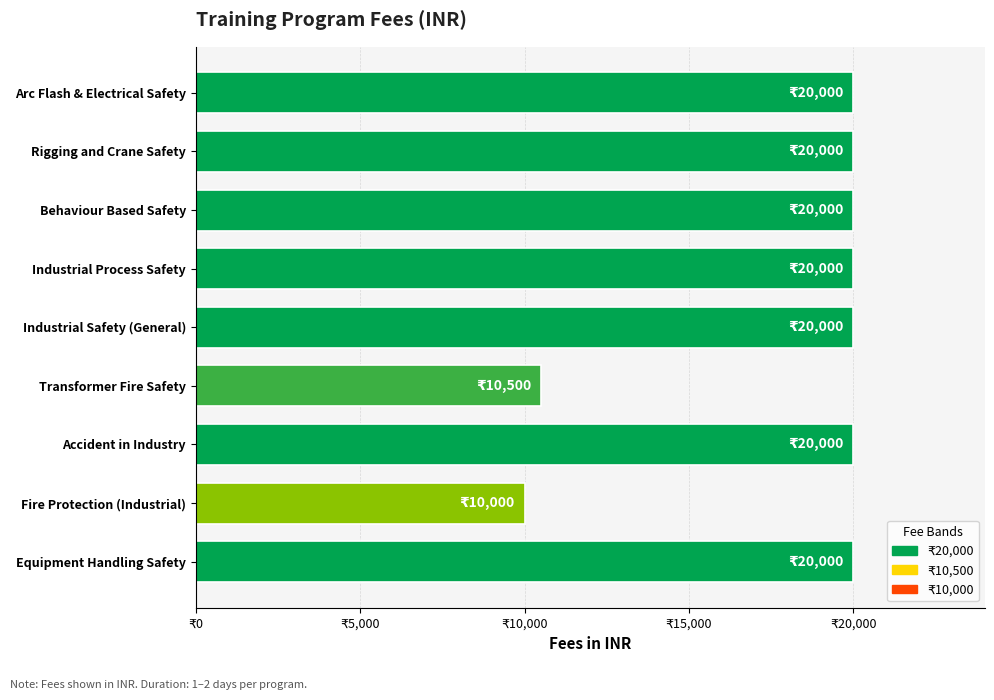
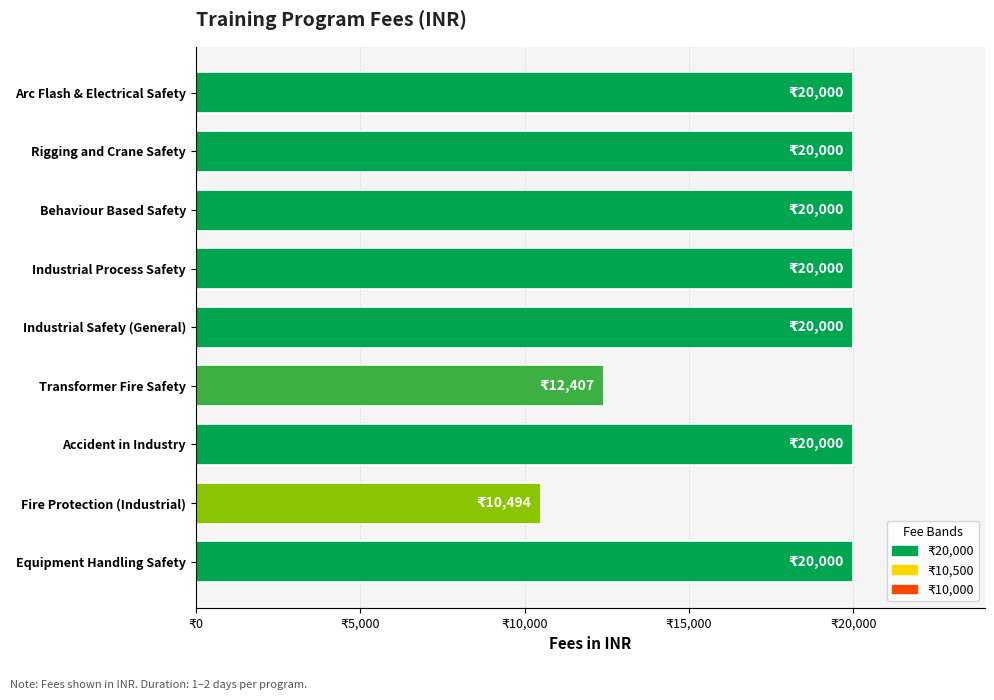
Transformer Fire Safety: 10,500 -> 12,407
Fire Protection (Industrial): 10,000 -> 10,494
